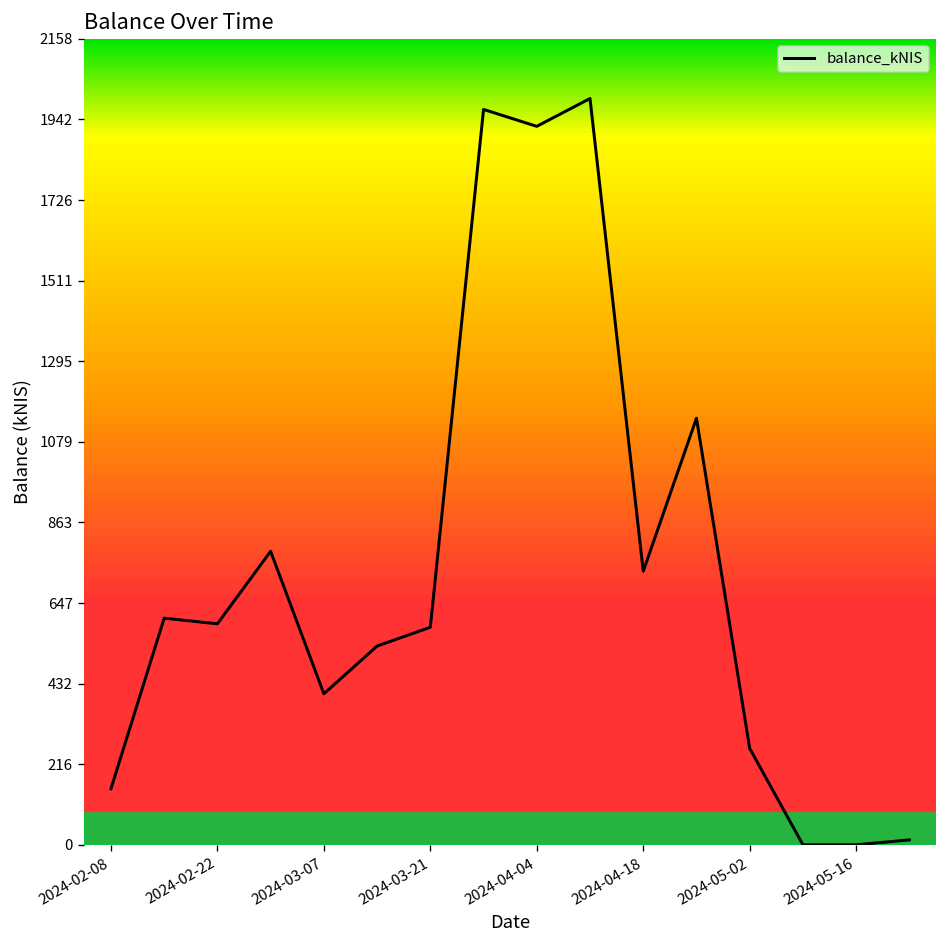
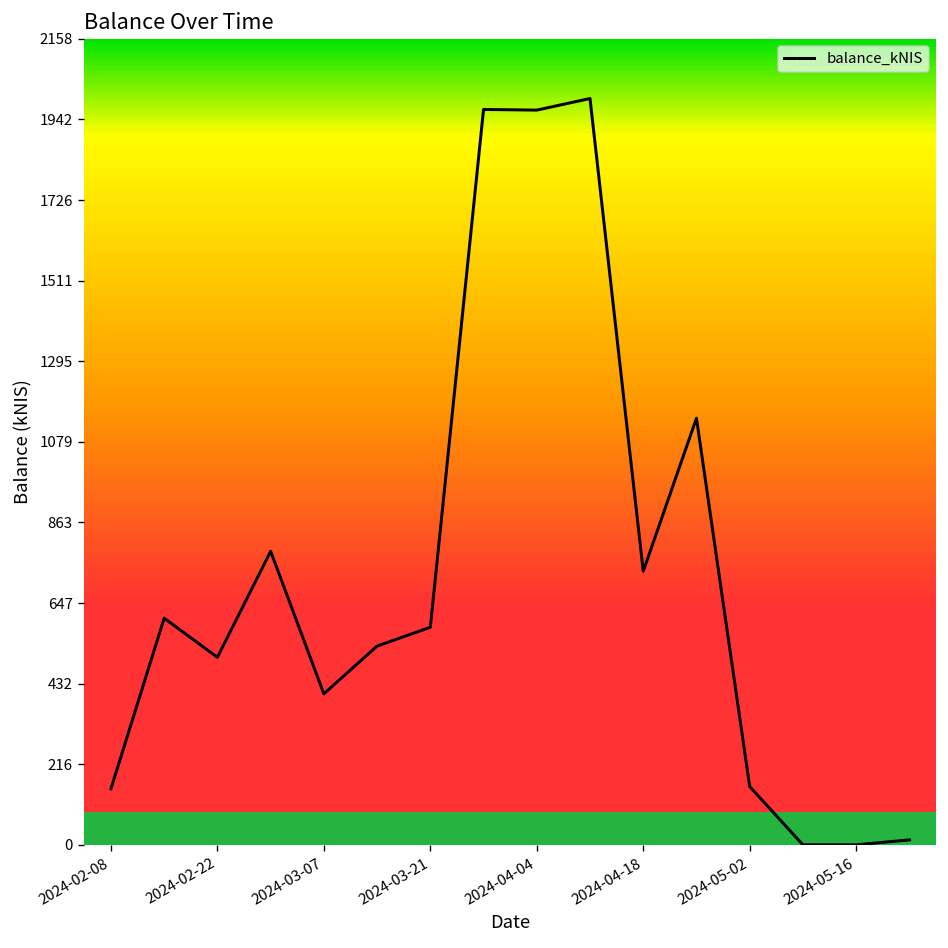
2024-02-22: 590 -> 500
2024-04-04: 1920 -> 1970
2024-05-02: 260 -> 160
